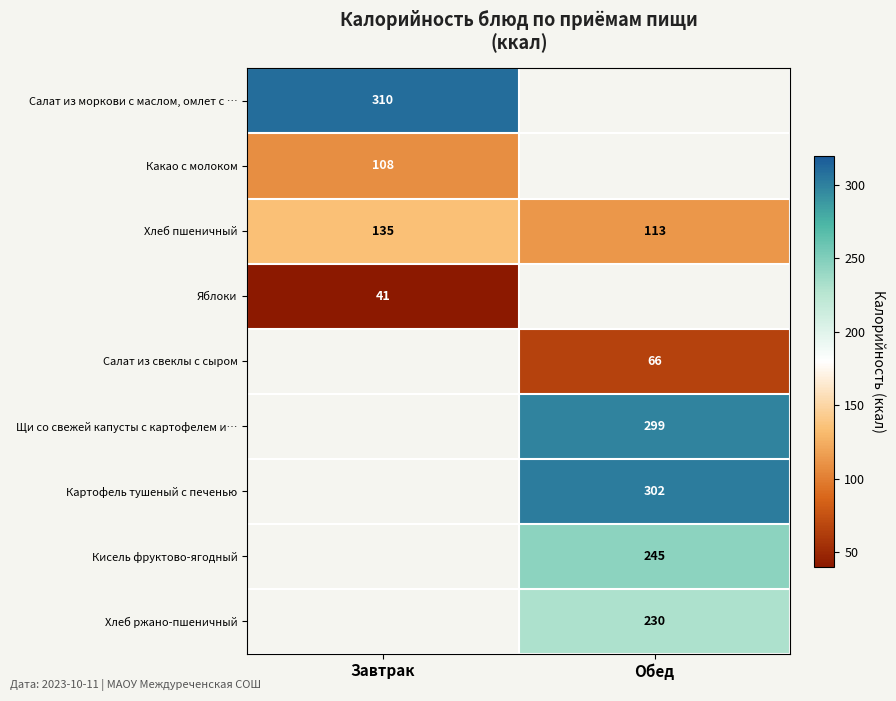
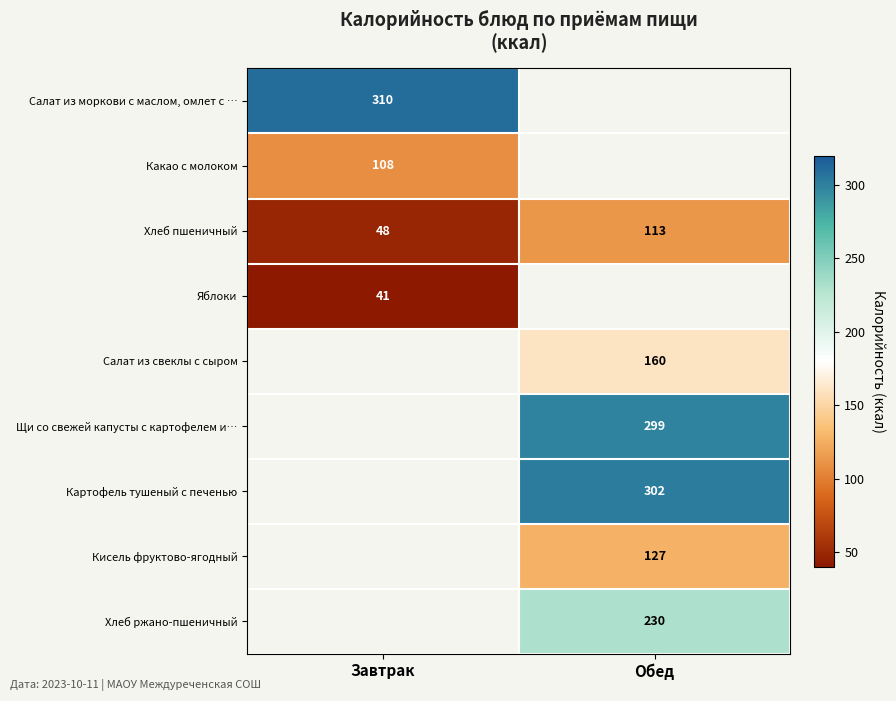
Хлеб пшеничный, Завтрак: 135 -> 48
Салат из свеклы с сыром, Обед: 66 -> 160
Кисель фруктово-ягодный, Обед: 245 -> 127
